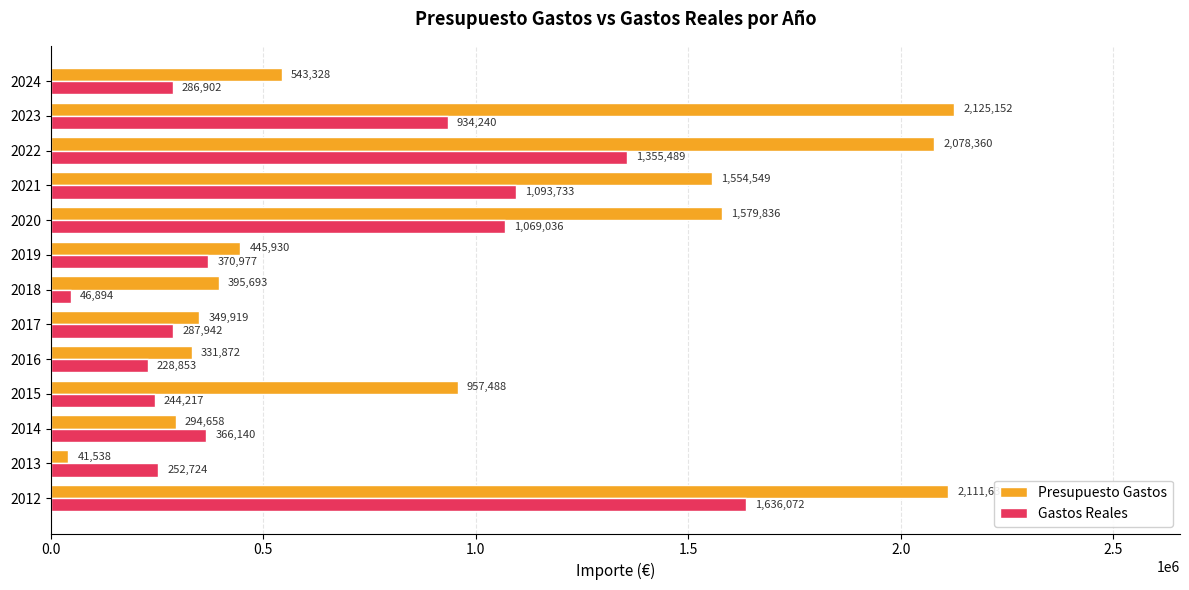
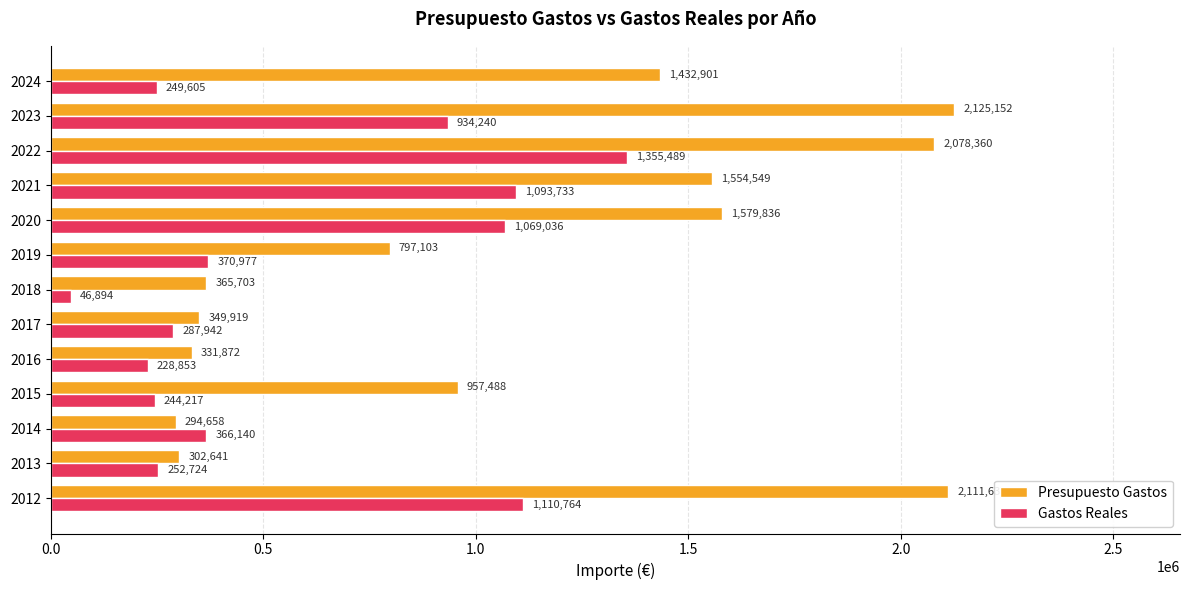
Presupuesto Gastos, 2024: 543,328 -> 1,432,901
Gastos Reales, 2024: 286,902 -> 249,605
Presupuesto Gastos, 2019: 445,930 -> 797,103
Presupuesto Gastos, 2018: 395,693 -> 365,703
Presupuesto Gastos, 2013: 41,538 -> 302,641
Gastos Reales, 2012: 1,636,072 -> 1,110,764
